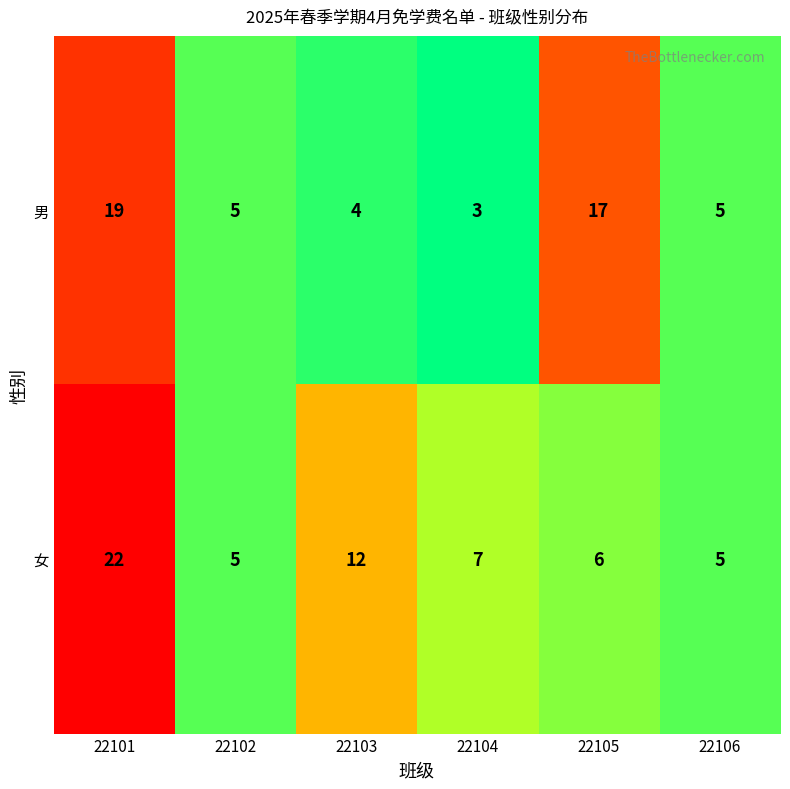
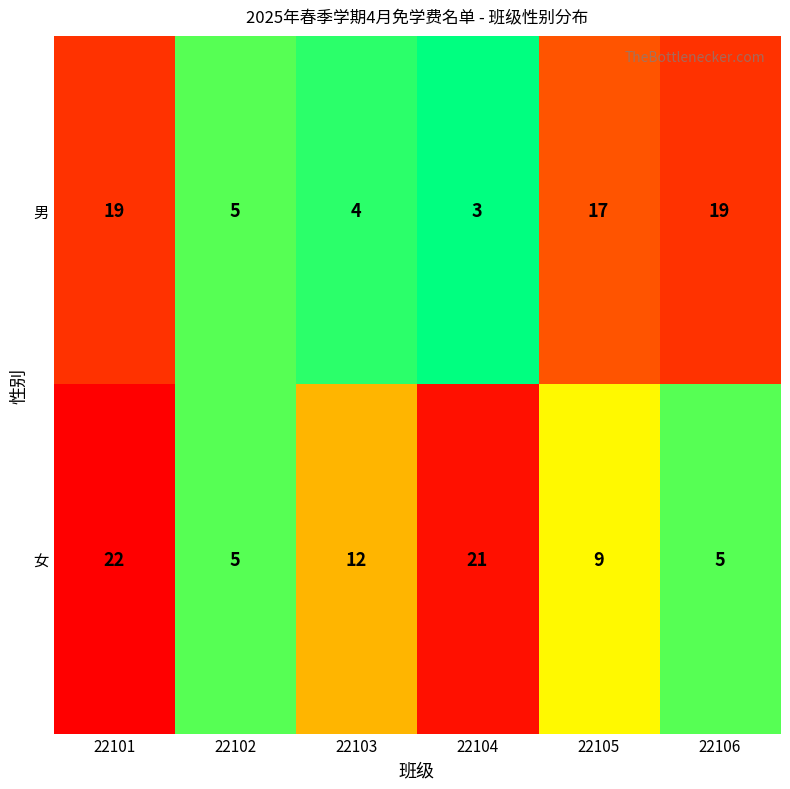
男, 22106: 5 -> 19
女, 22104: 7 -> 21
女, 22105: 6 -> 9
